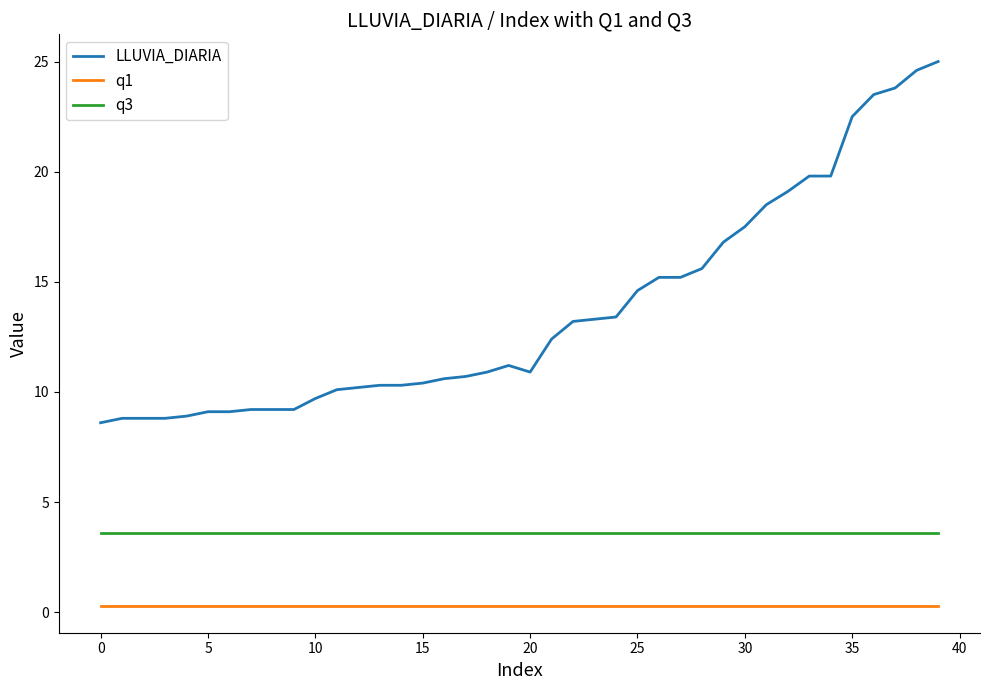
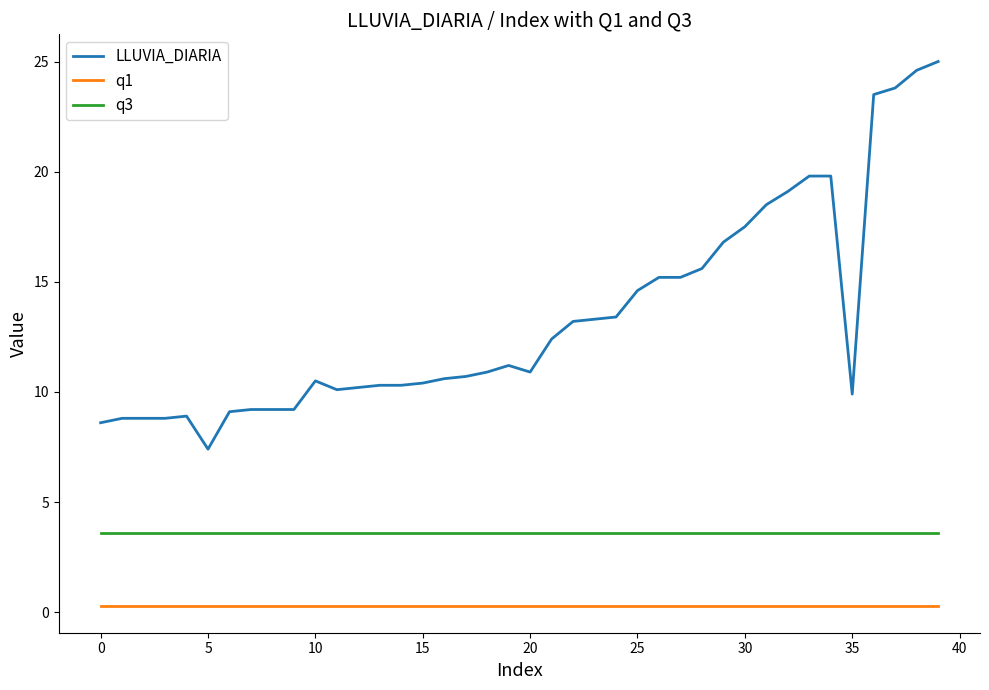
LLUVIA_DIARIA, 5: 9.1 -> 7.4
LLUVIA_DIARIA, 10: 9.7 -> 10.5
LLUVIA_DIARIA, 35: 22.5 -> 9.9
